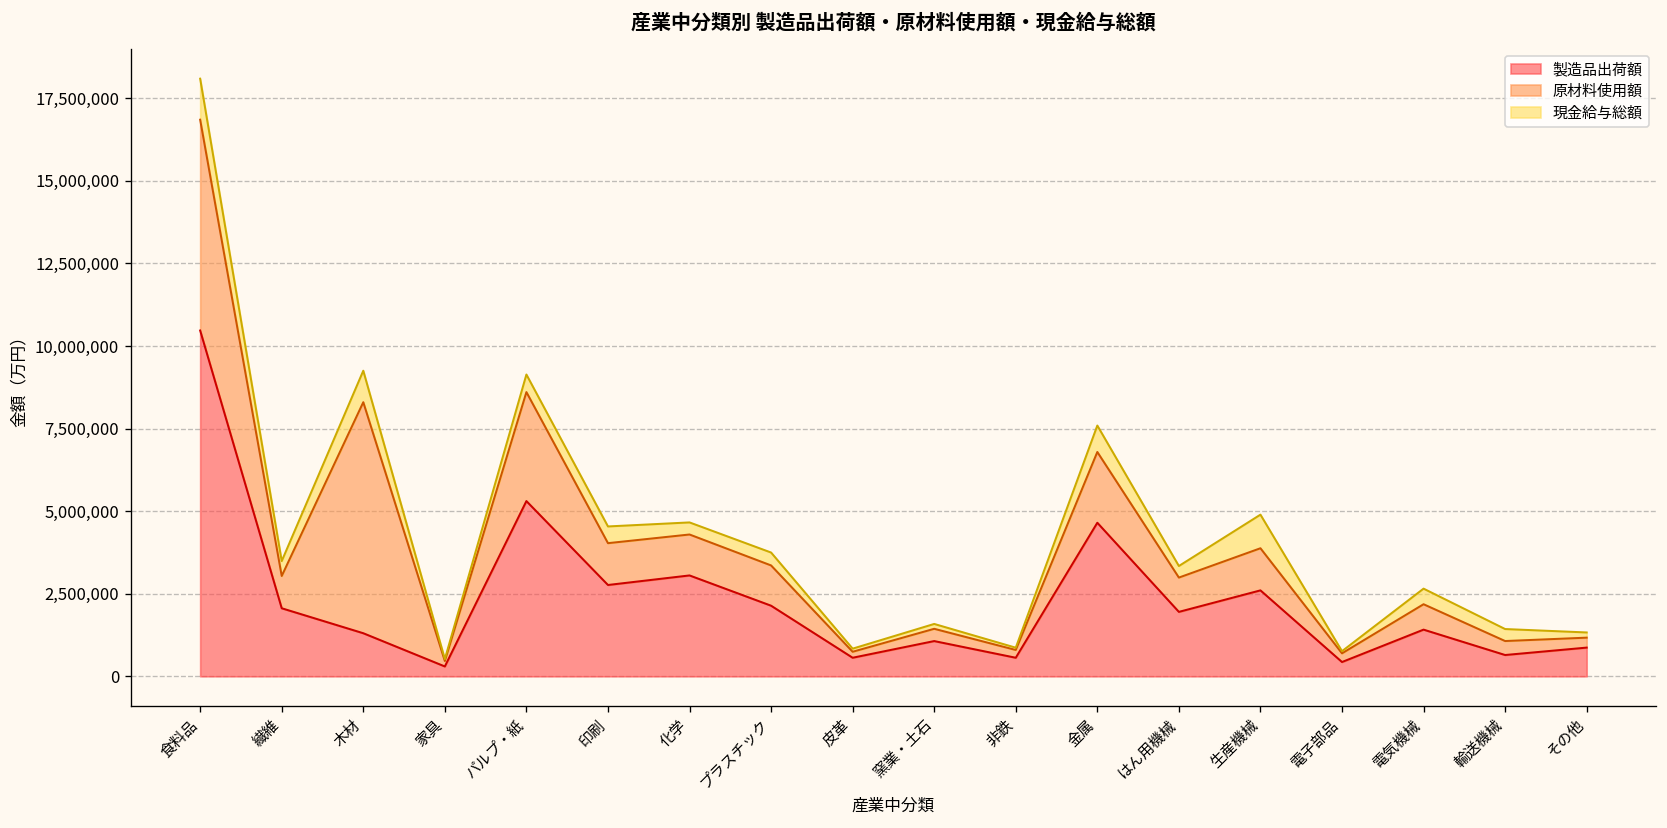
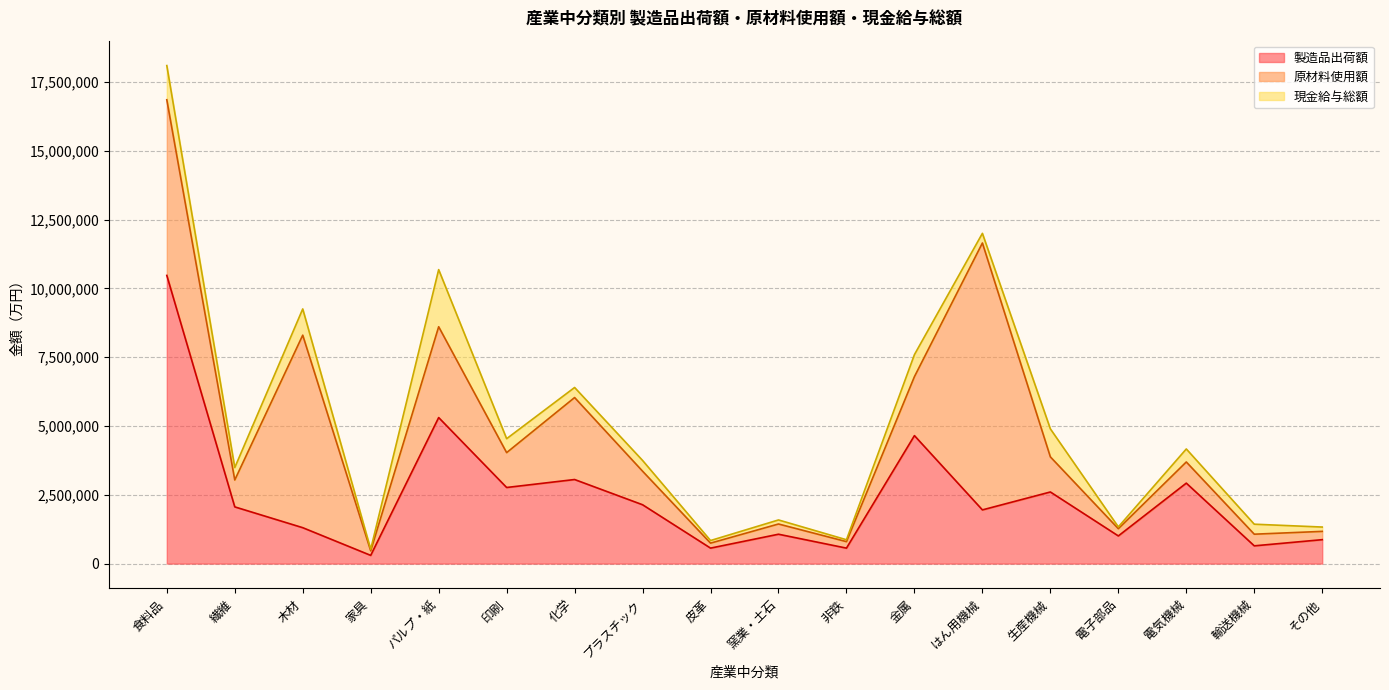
現金給与総額, パルプ・紙: 500,000 -> 2,100,000
原材料使用額, 化学: 1,200,000 -> 3,000,000
原材料使用額, はん用機械: 1,000,000 -> 9,700,000
製造品出荷額, 電子部品: 400,000 -> 1,000,000
製造品出荷額, 電気機械: 1,400,000 -> 2,900,000
